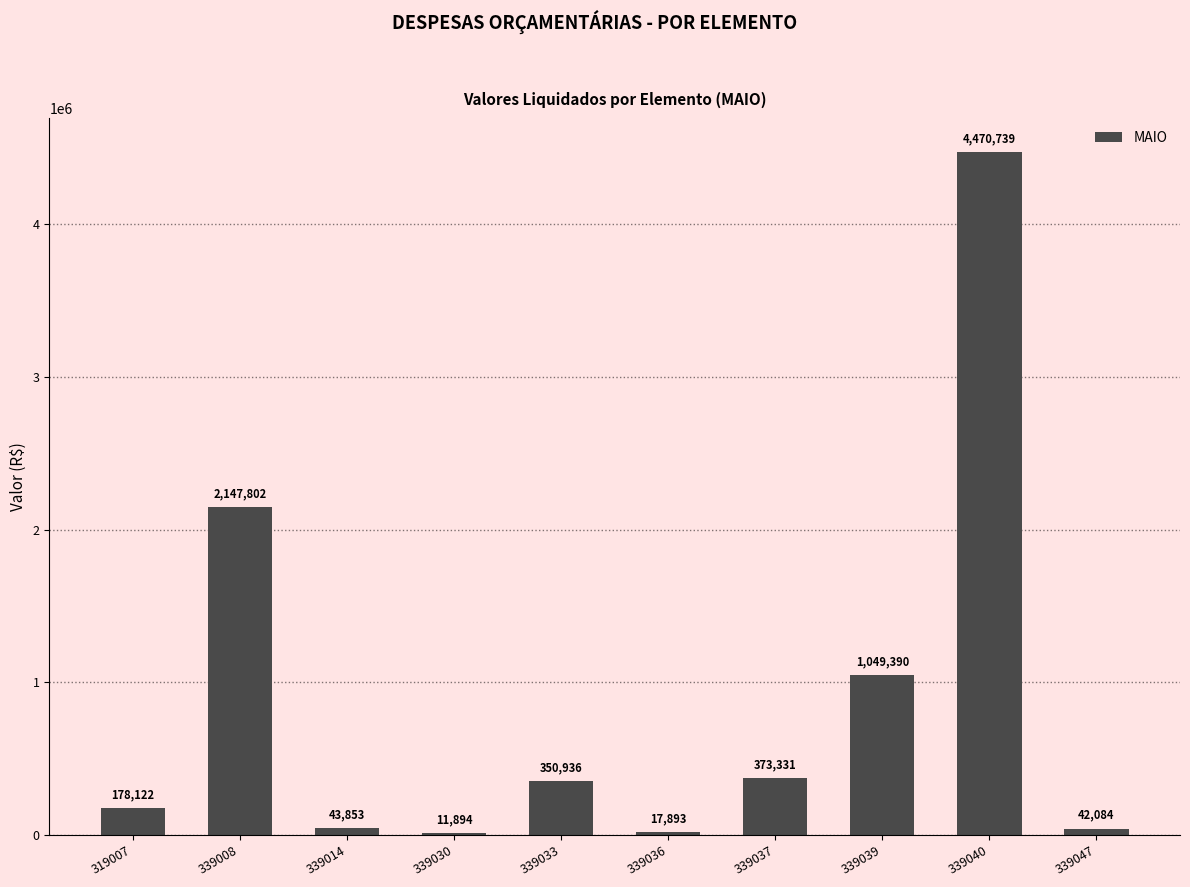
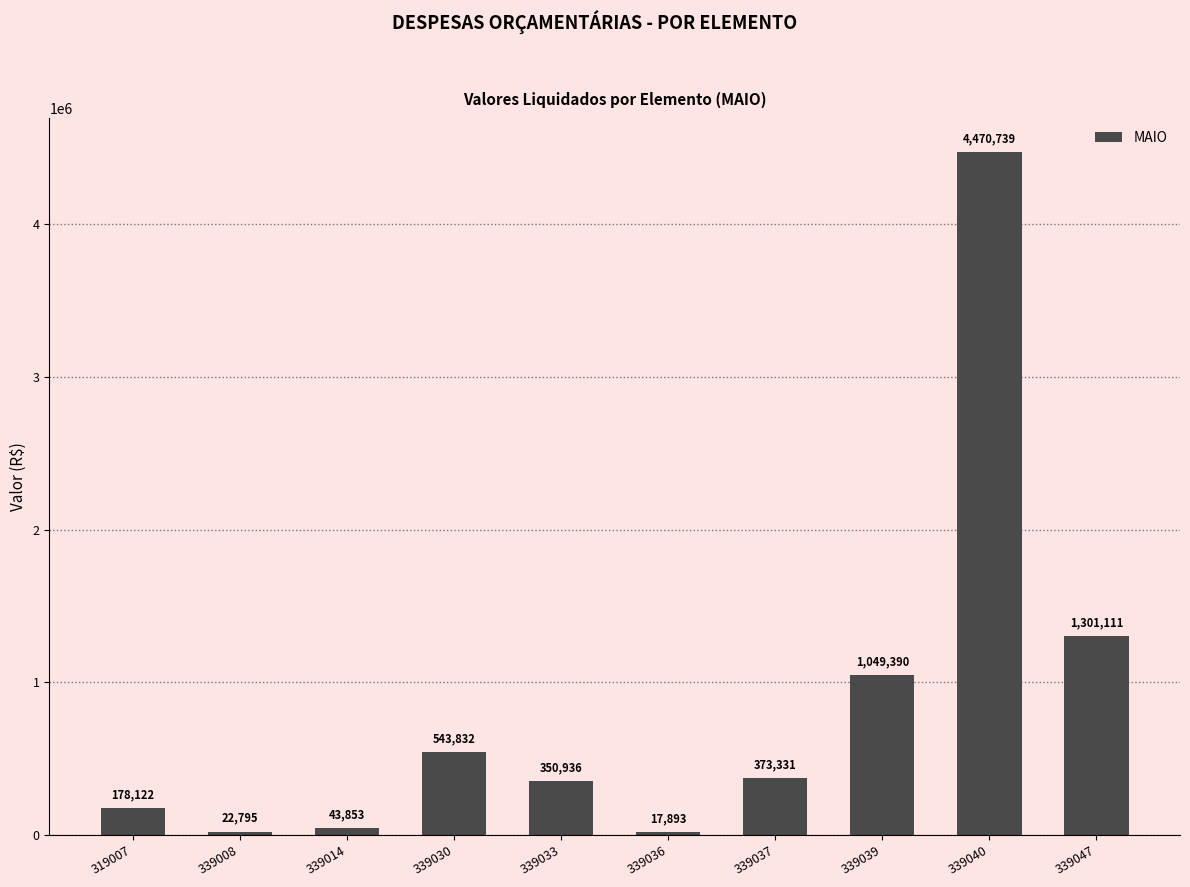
339008: 2,147,802 -> 22,795
339030: 11,894 -> 543,832
339047: 42,084 -> 1,301,111
